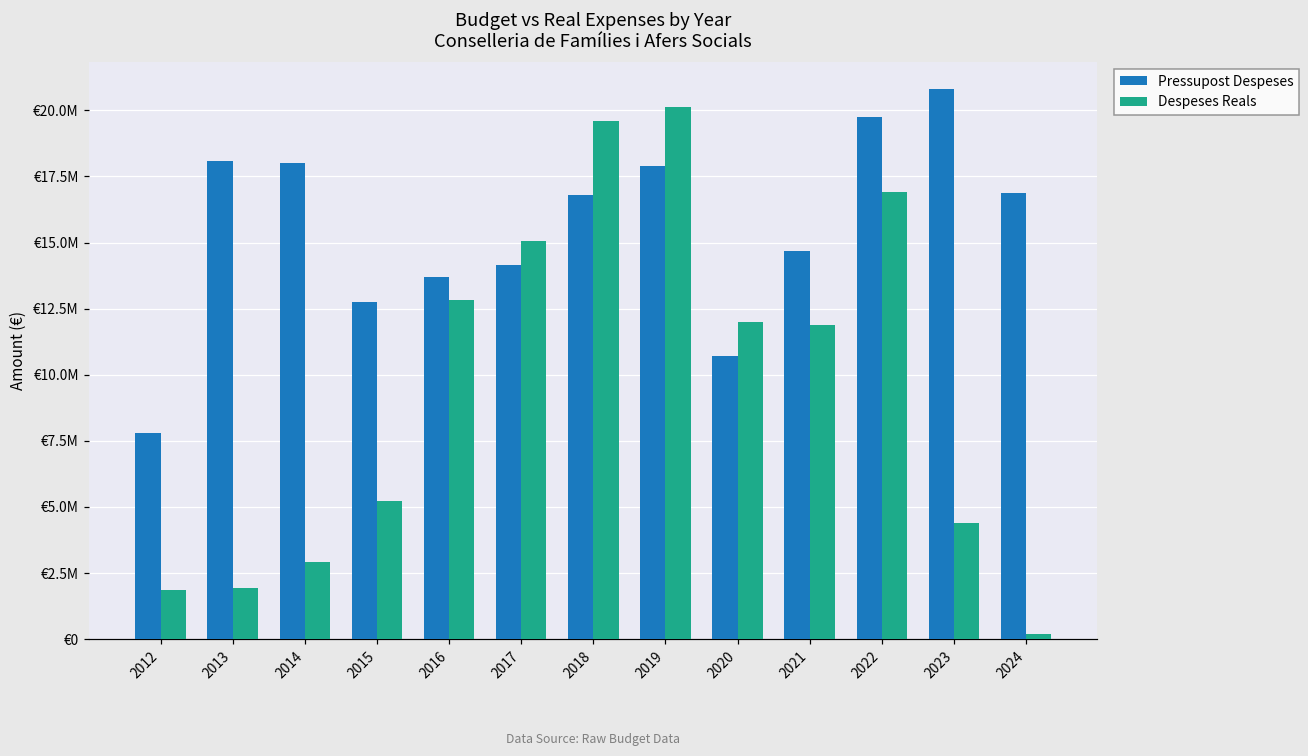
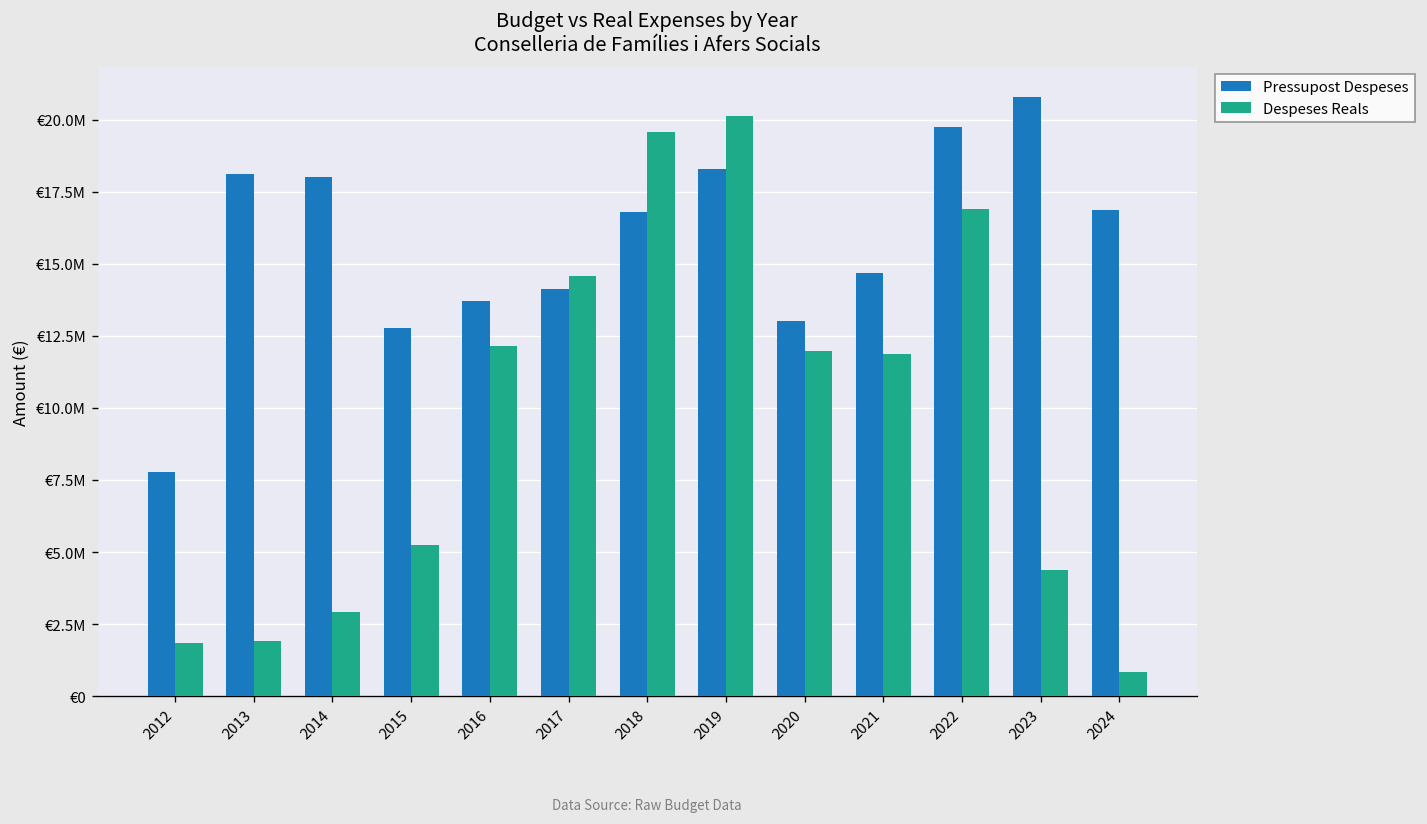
Despeses Reals, 2016: €12800000 -> €12100000
Despeses Reals, 2017: €15100000 -> €14600000
Pressupost Despeses, 2019: €17900000 -> €18300000
Pressupost Despeses, 2020: €10700000 -> €13000000
Despeses Reals, 2024: €200000 -> €800000
